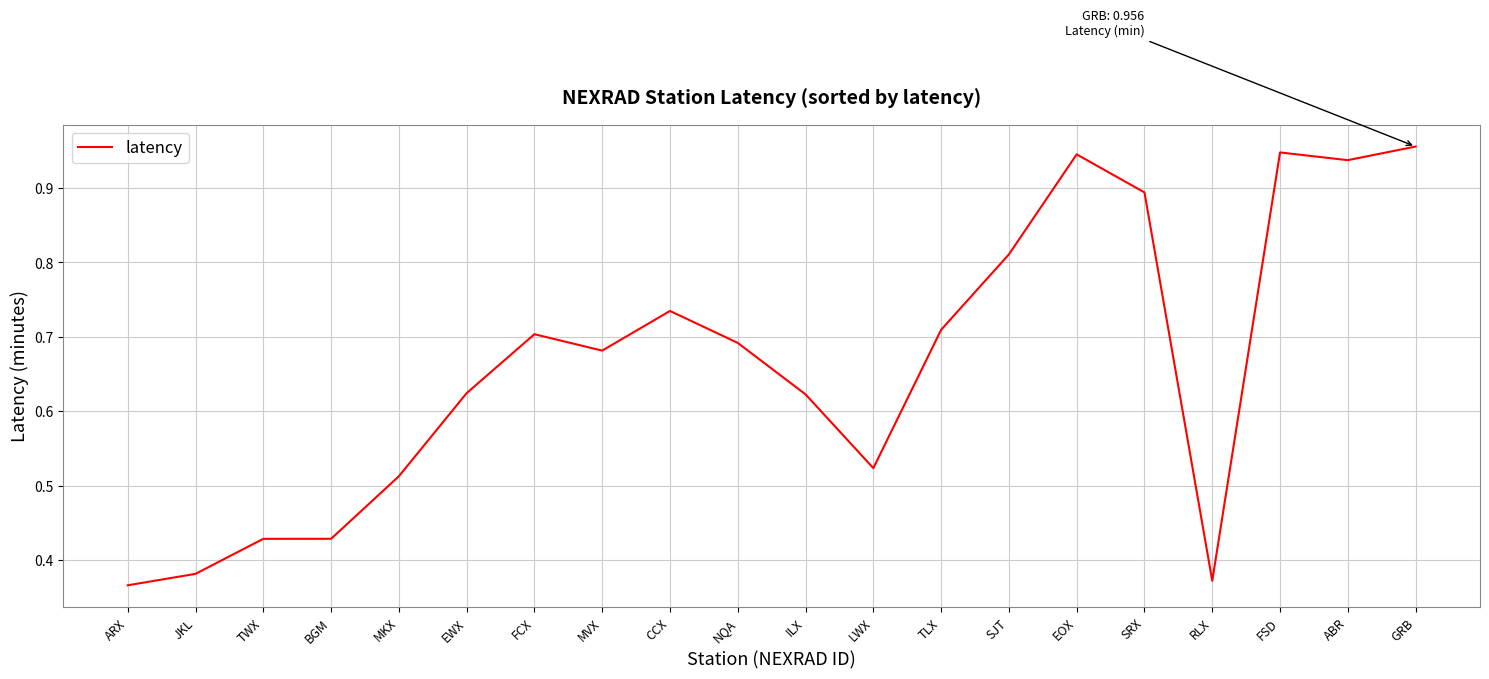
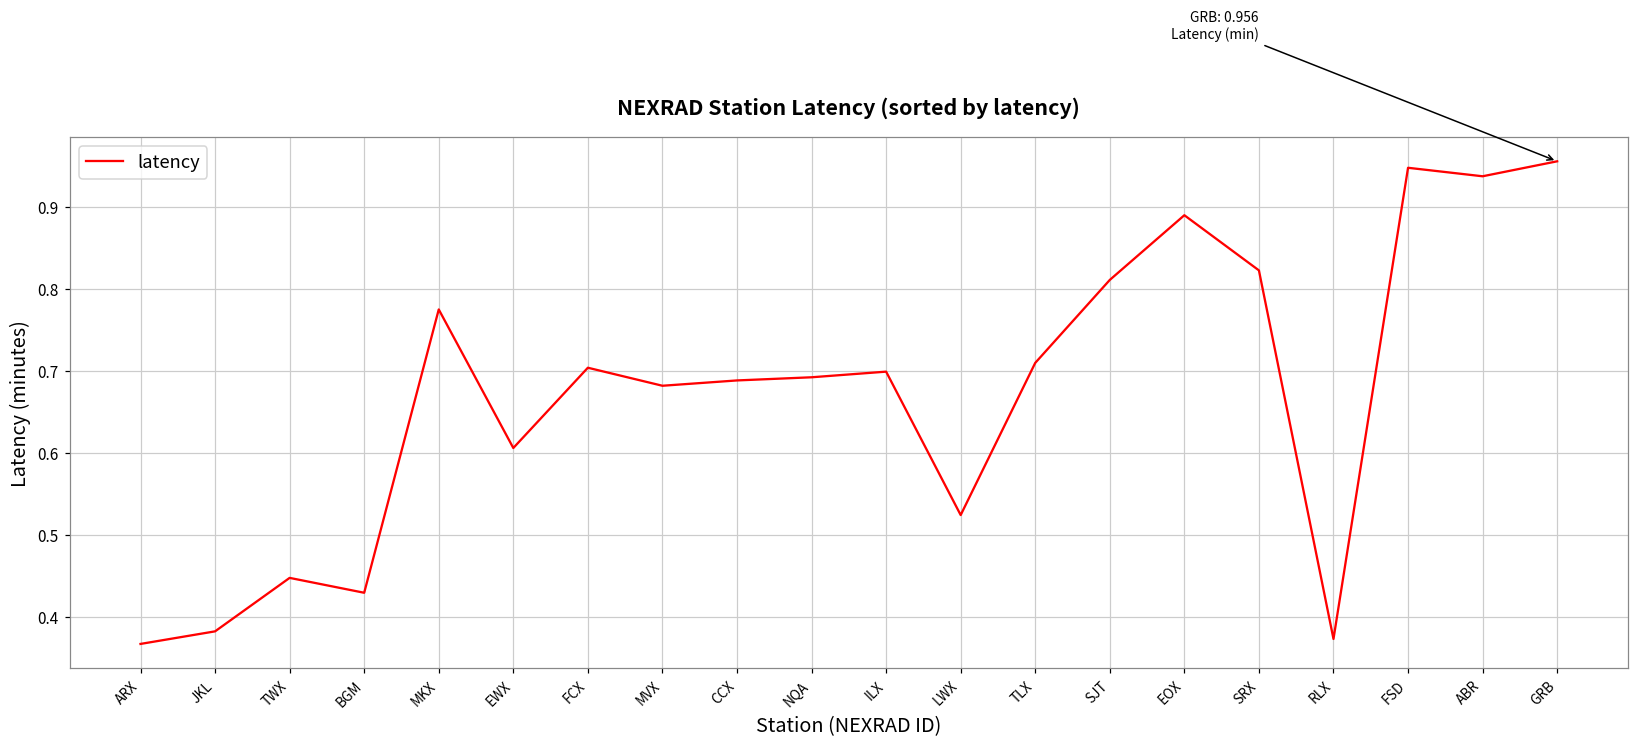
TWX: 0.43 -> 0.45
MKX: 0.51 -> 0.77
EWX: 0.62 -> 0.61
CCX: 0.73 -> 0.69
ILX: 0.62 -> 0.70
EOX: 0.95 -> 0.89
SRX: 0.89 -> 0.82
